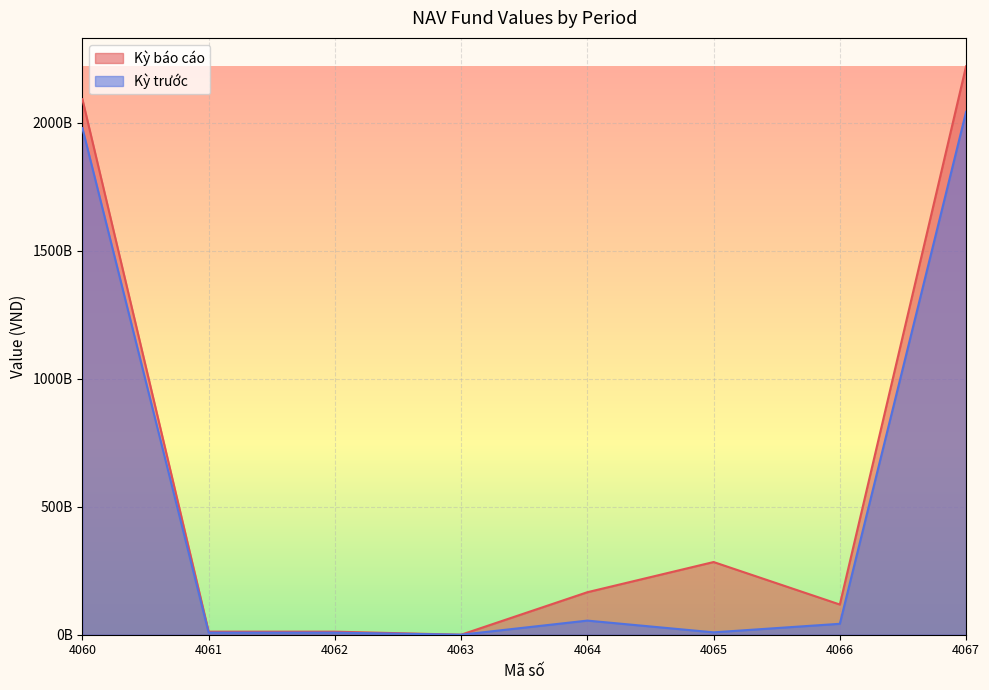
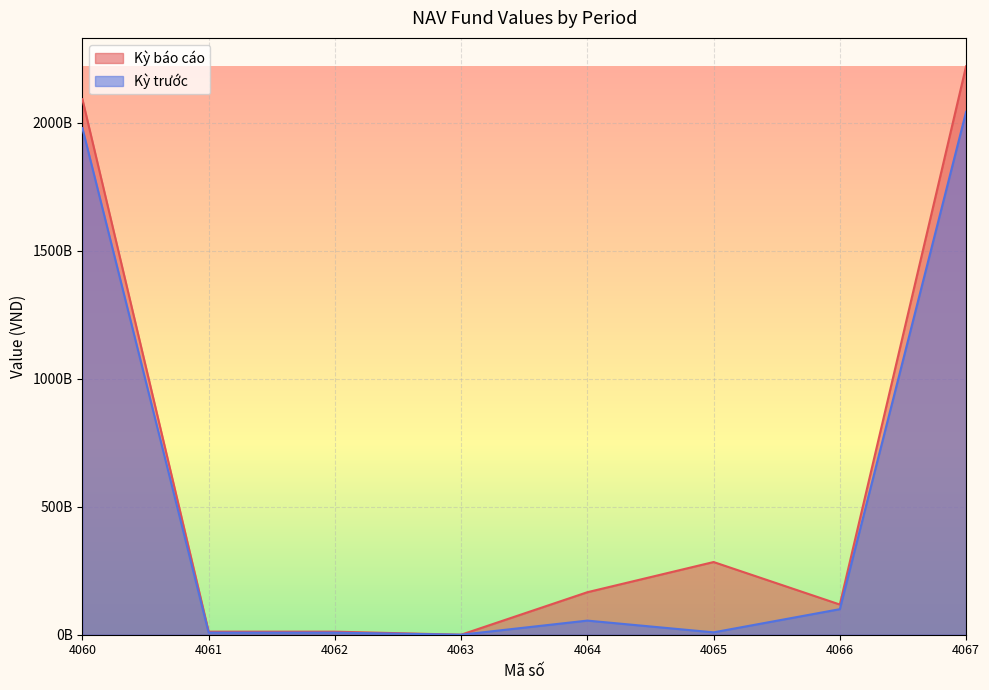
Kỳ trước, 4066: 40000000000 -> 100000000000
